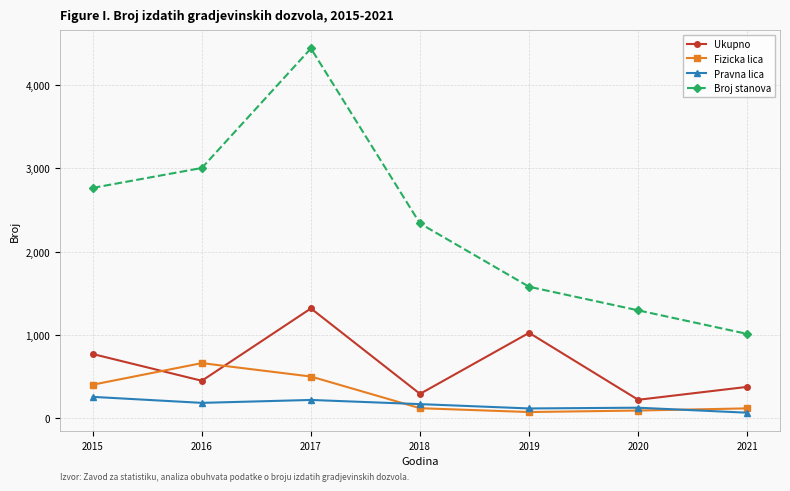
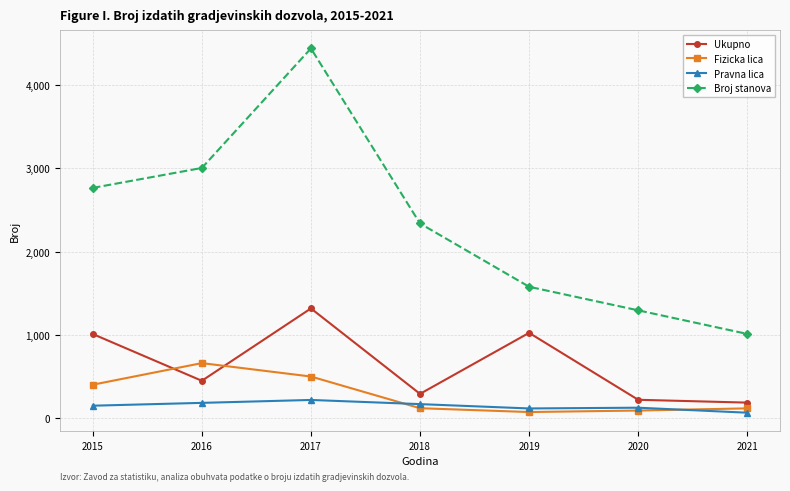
Ukupno, 2015: 800 -> 1,000
Pravna lica, 2015: 300 -> 200
Ukupno, 2021: 400 -> 200
